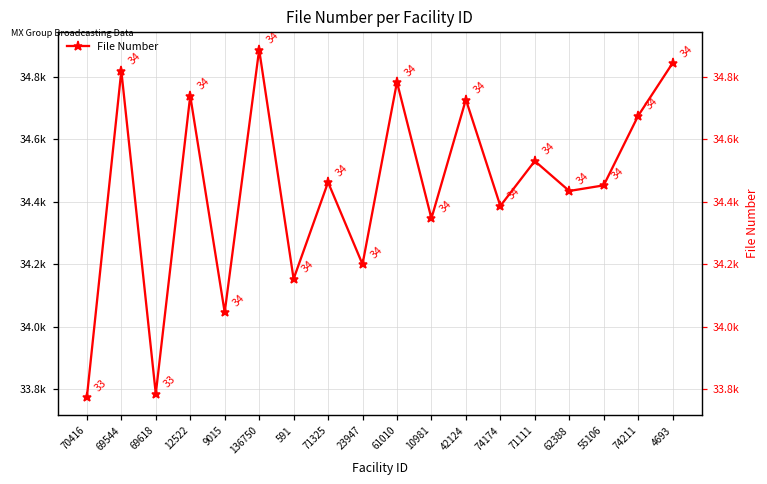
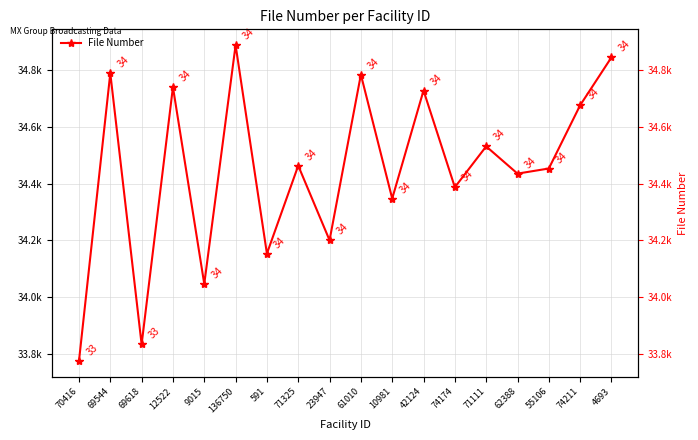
69544: 34820 -> 34790
69618: 33790 -> 33830
